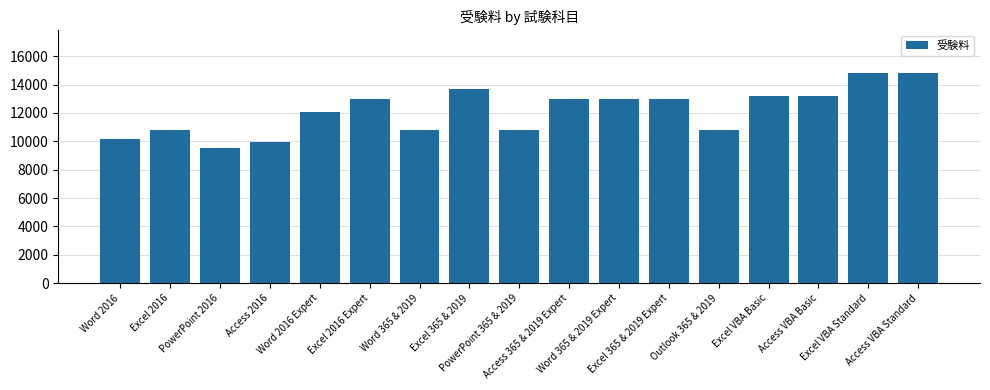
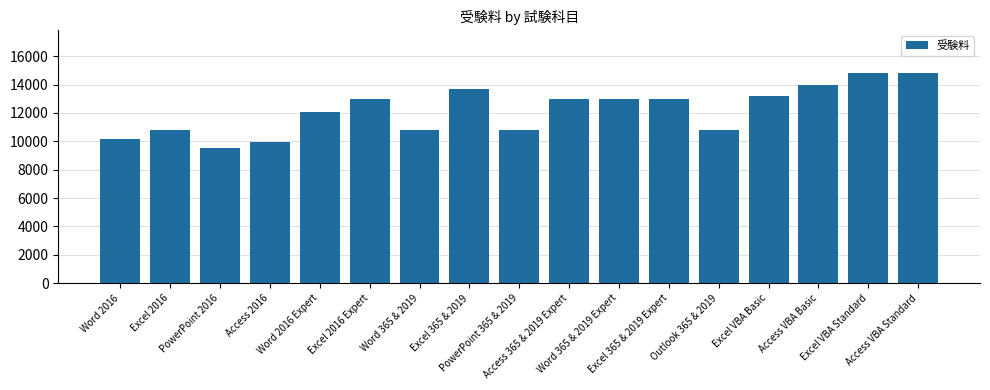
Access VBA Basic: 13200 -> 13900
